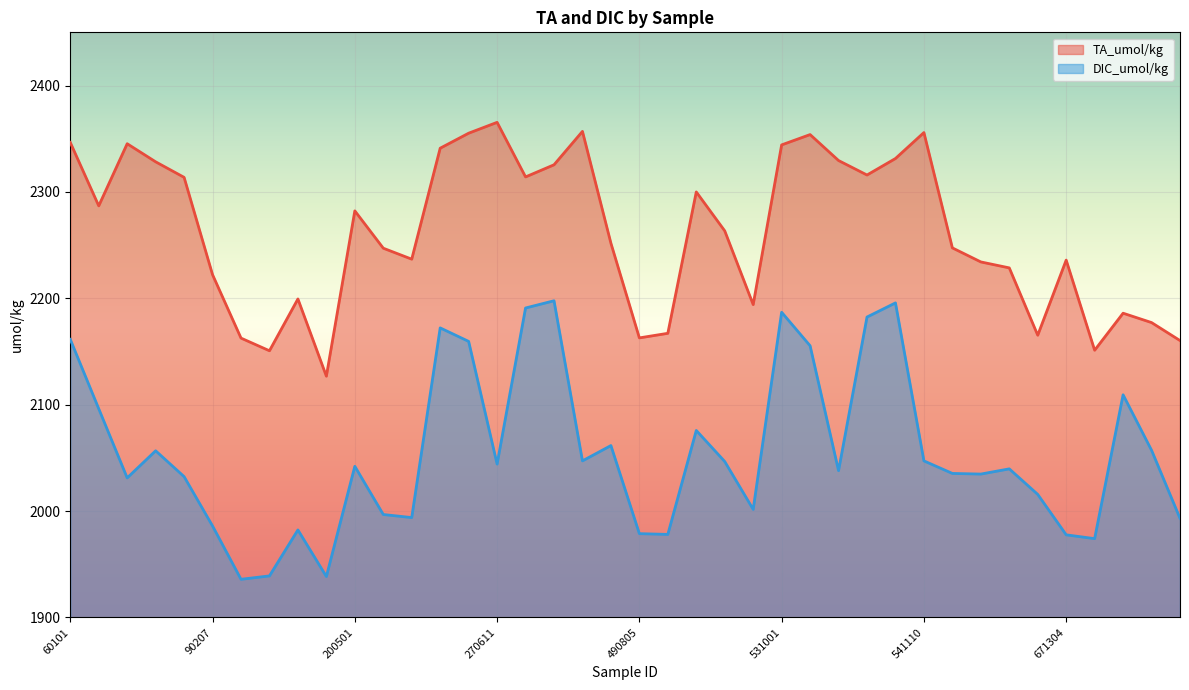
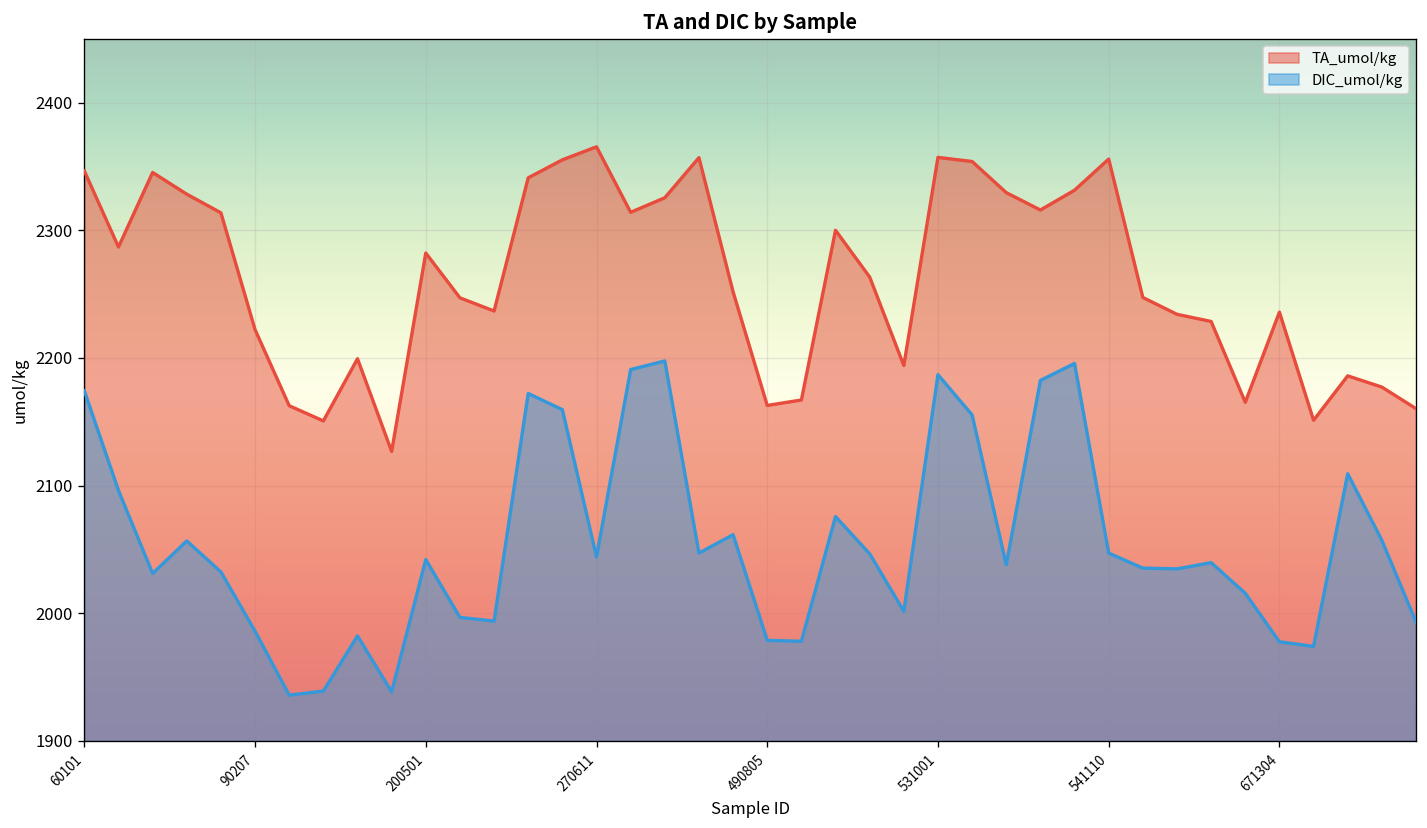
DIC_umol/kg, 60101: 2161 -> 2174
TA_umol/kg, 531001: 2344 -> 2357
